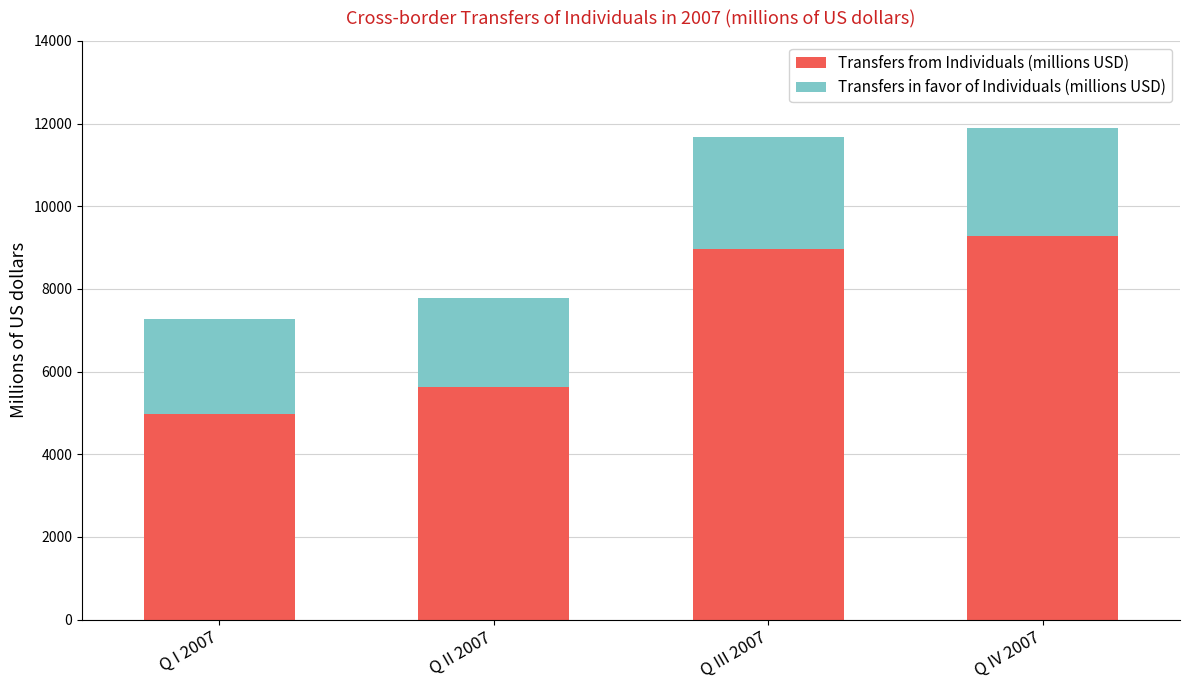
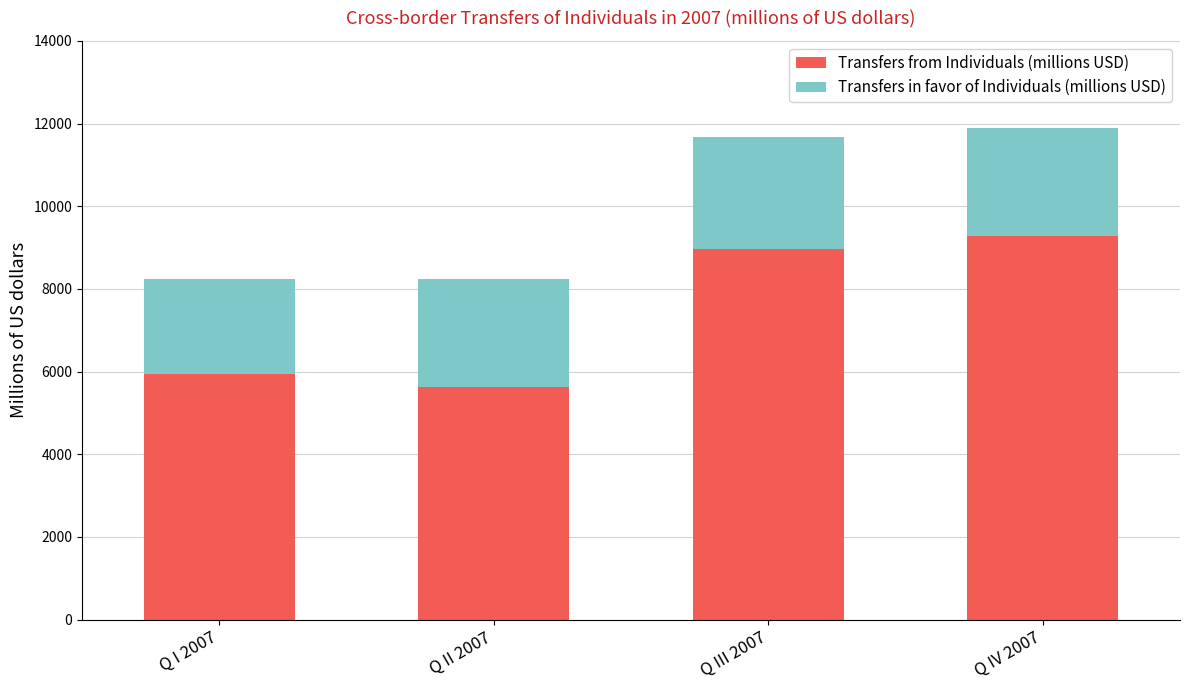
Transfers from Individuals (millions USD), Q I 2007: 5000 -> 5900
Transfers in favor of Individuals (millions USD), Q II 2007: 2200 -> 2600
